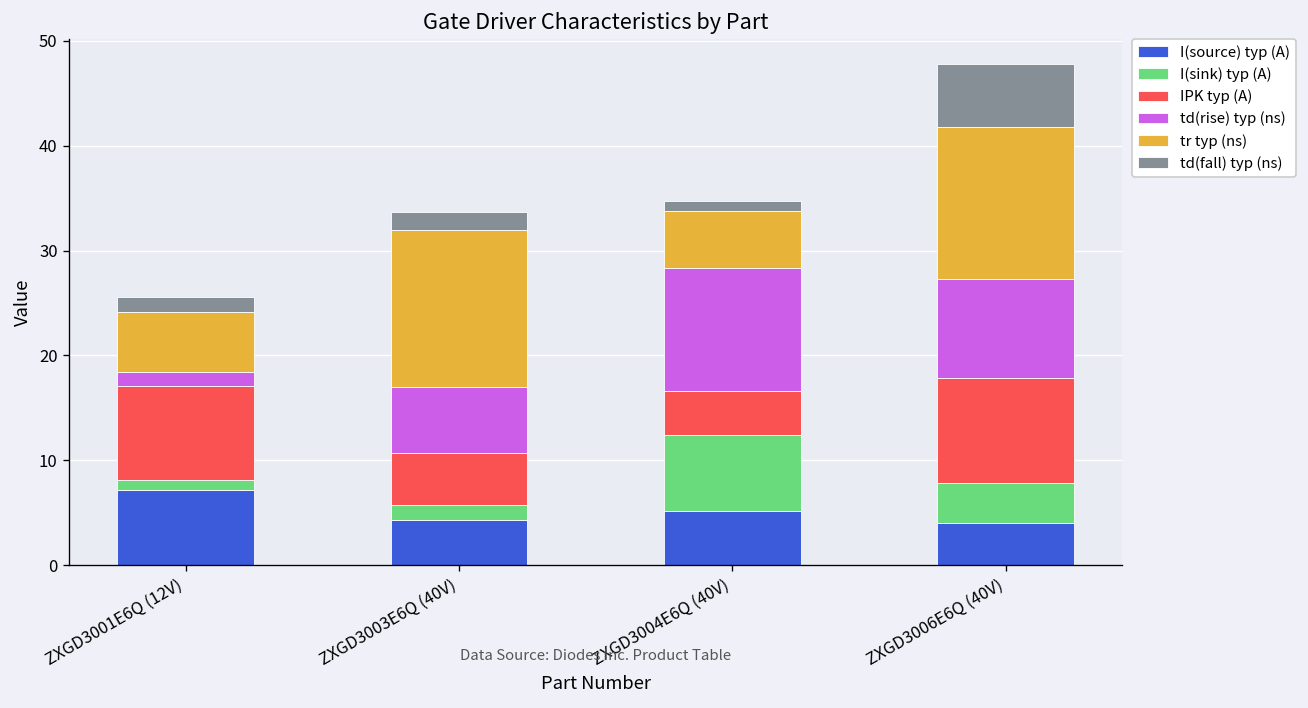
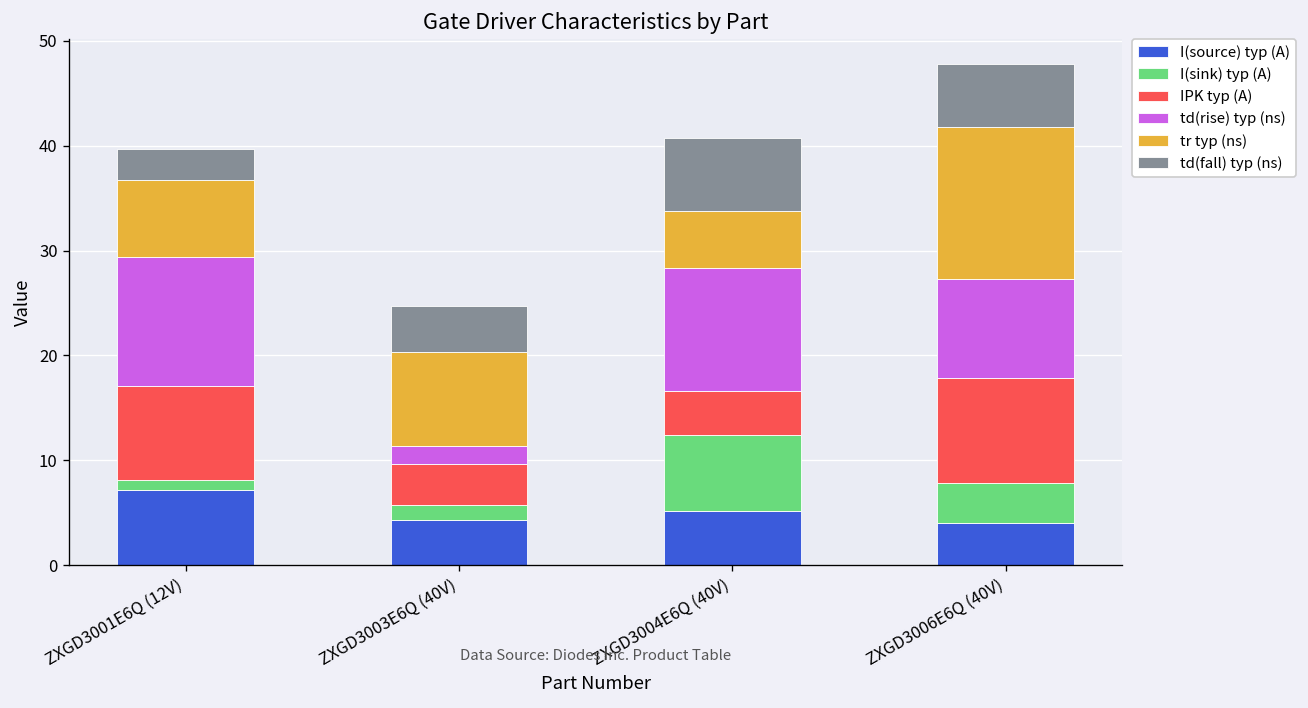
td(rise) typ (ns), ZXGD3001E6Q (12V): 1 -> 12
tr typ (ns), ZXGD3001E6Q (12V): 6 -> 7
td(fall) typ (ns), ZXGD3001E6Q (12V): 2 -> 3
IPK typ (A), ZXGD3003E6Q (40V): 5 -> 4
td(rise) typ (ns), ZXGD3003E6Q (40V): 6 -> 2
tr typ (ns), ZXGD3003E6Q (40V): 15 -> 9
td(fall) typ (ns), ZXGD3003E6Q (40V): 2 -> 4
td(fall) typ (ns), ZXGD3004E6Q (40V): 1 -> 7
